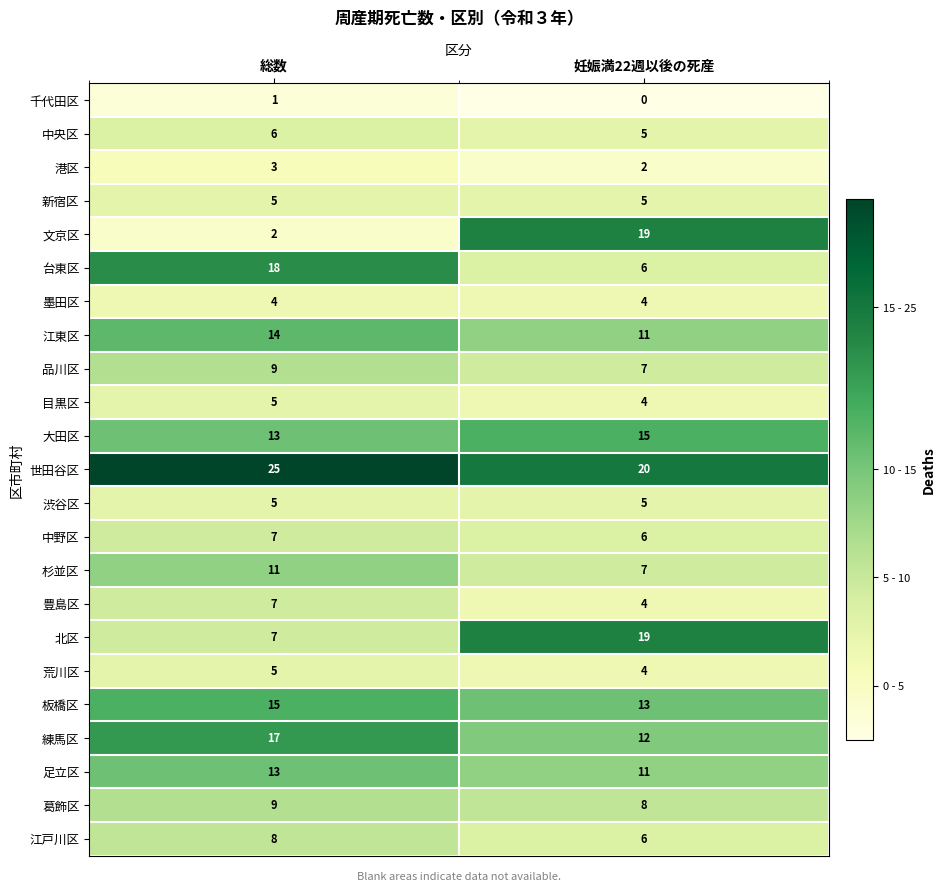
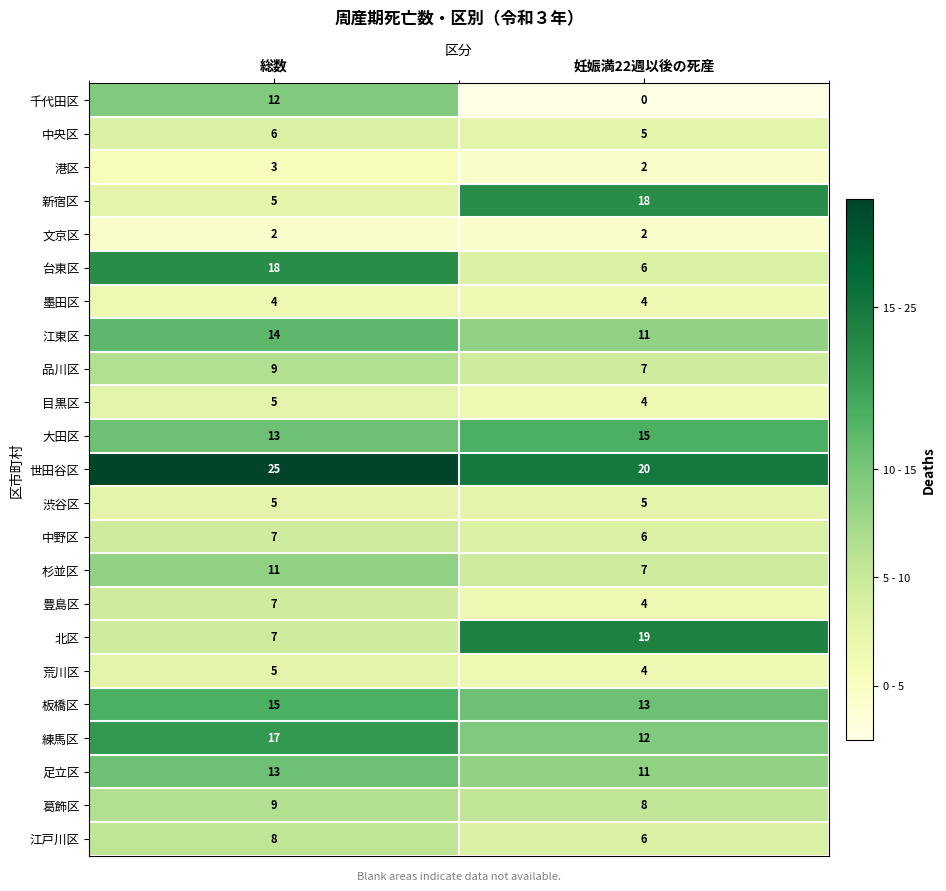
千代田区, 総数: 1 -> 12
新宿区, 妊娠満22週以後の死産: 5 -> 18
文京区, 妊娠満22週以後の死産: 19 -> 2
